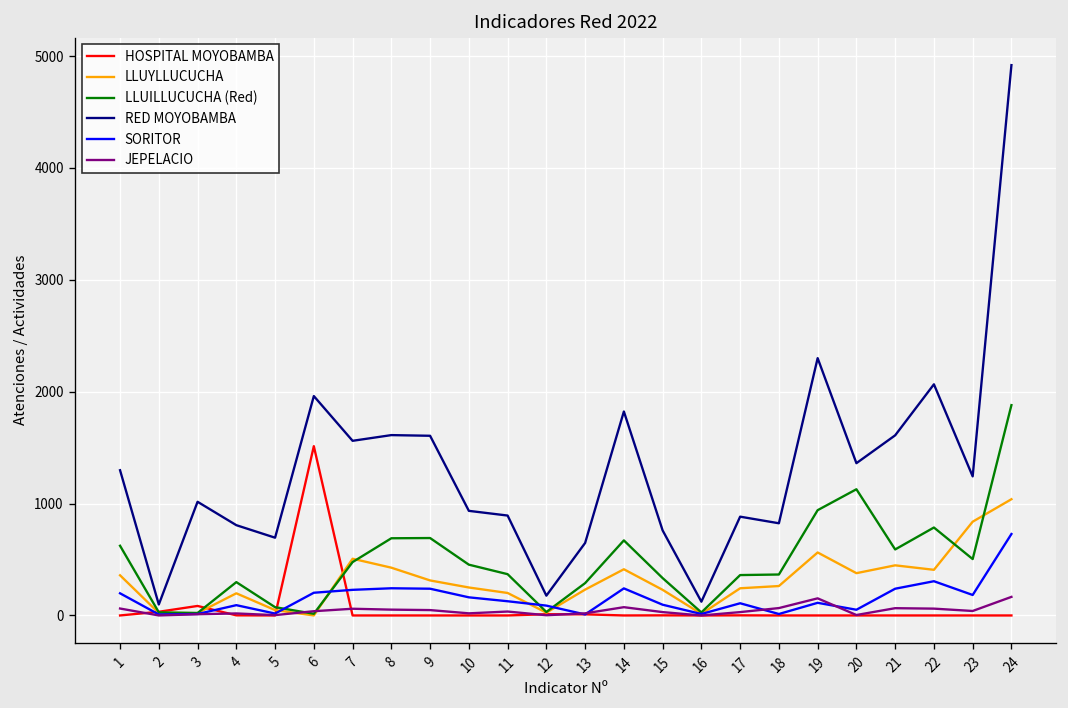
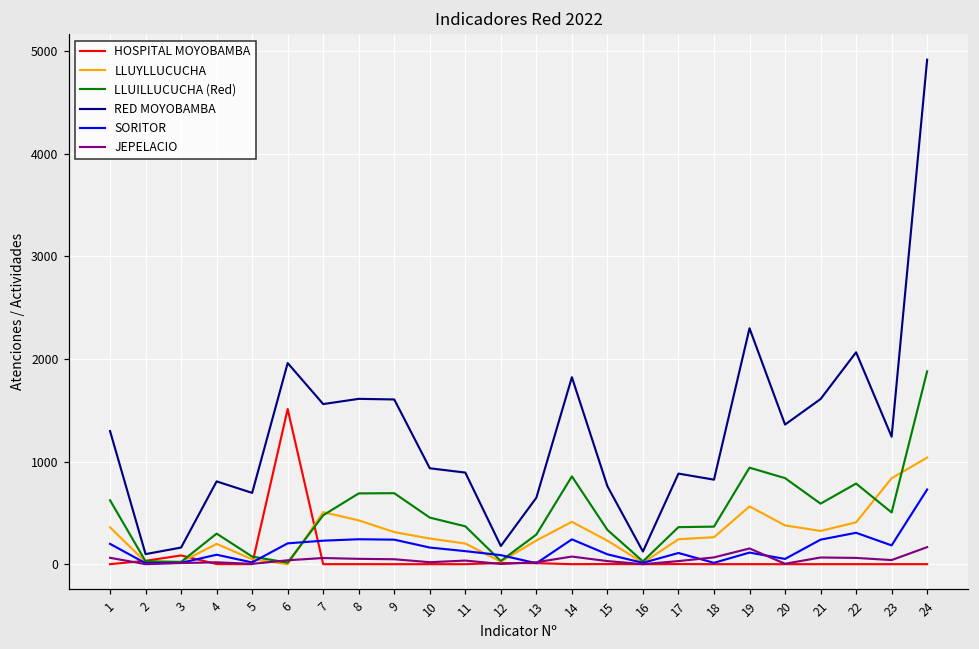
RED MOYOBAMBA, 3: 1000 -> 200
LLUILLUCUCHA (Red), 14: 700 -> 900
LLUILLUCUCHA (Red), 20: 1100 -> 800
LLUYLLUCUCHA, 21: 400 -> 300
